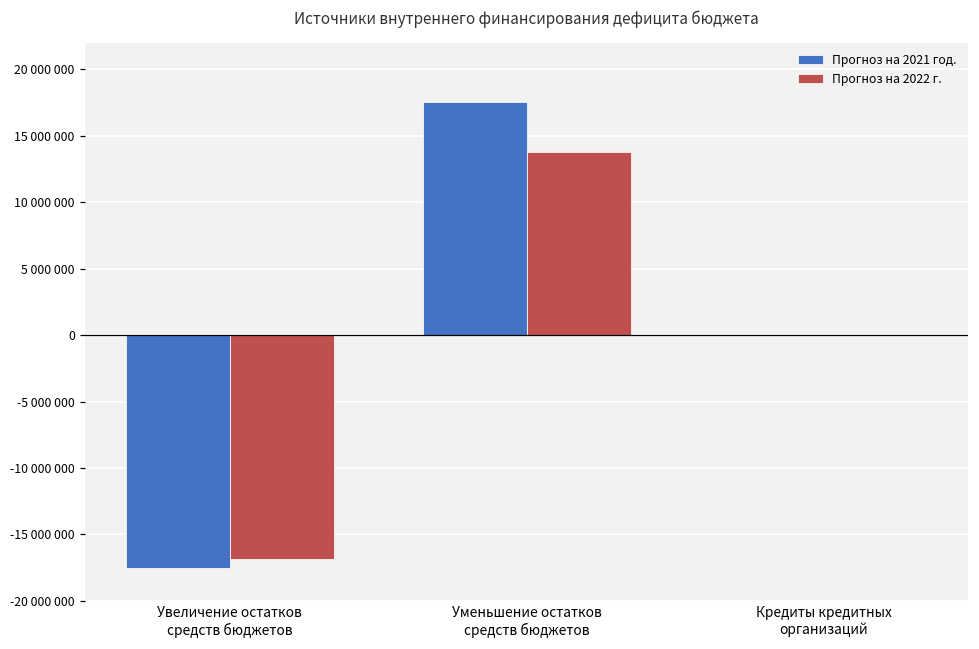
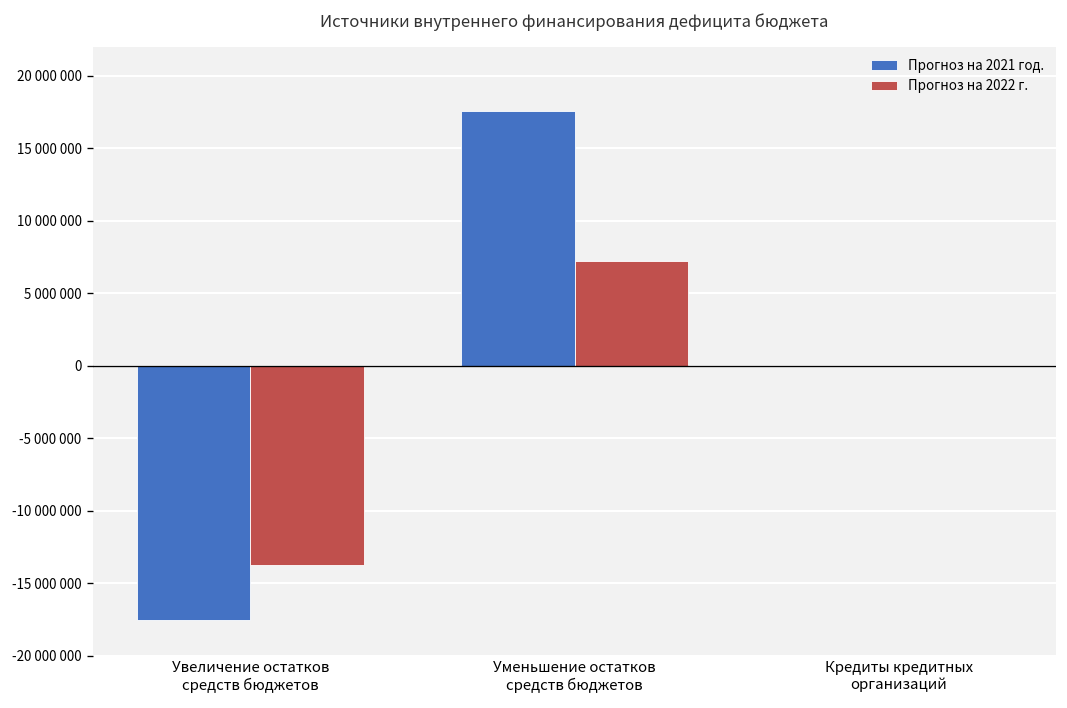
Прогноз на 2022 г., Увеличение остатков средств бюджетов: -16900000 -> -13800000
Прогноз на 2022 г., Уменьшение остатков средств бюджетов: 13800000 -> 7200000
